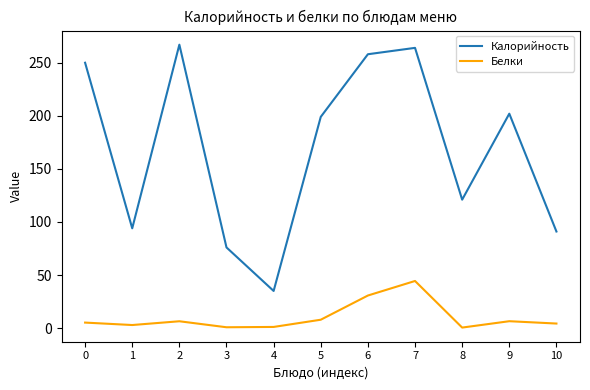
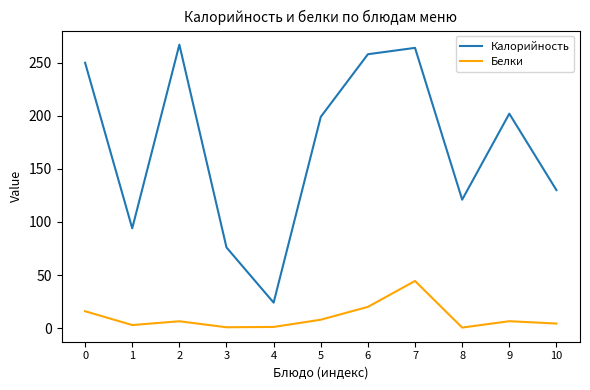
Белки, 0: 5 -> 16
Калорийность, 4: 35 -> 24
Белки, 6: 31 -> 20
Калорийность, 10: 91 -> 130
